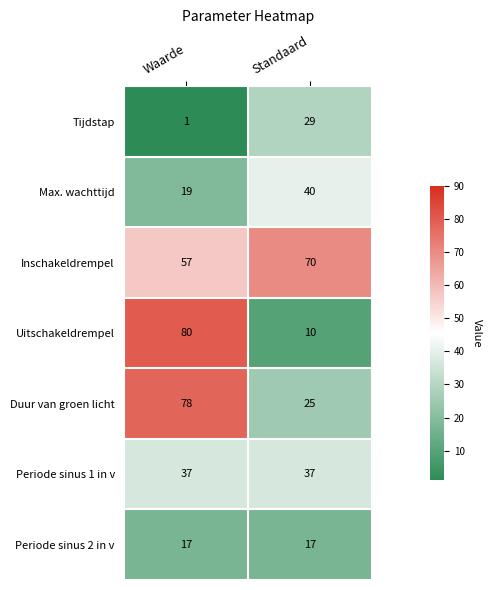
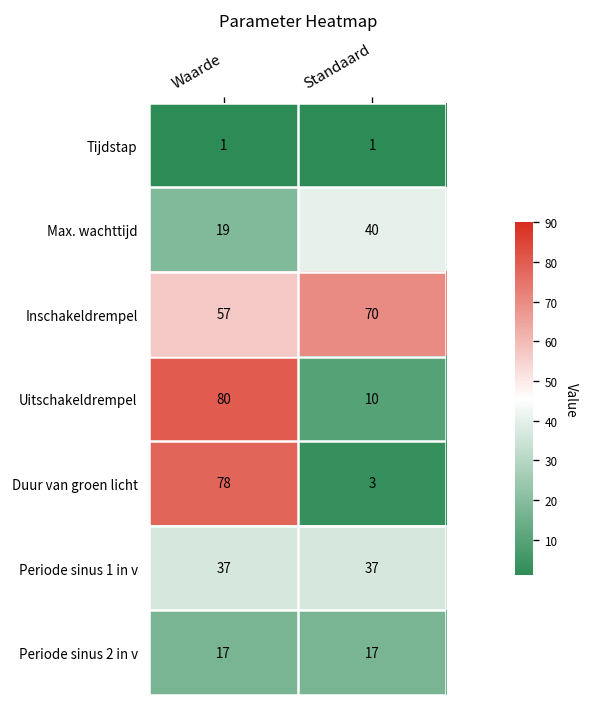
Tijdstap, Standaard: 29 -> 1
Duur van groen licht, Standaard: 25 -> 3
